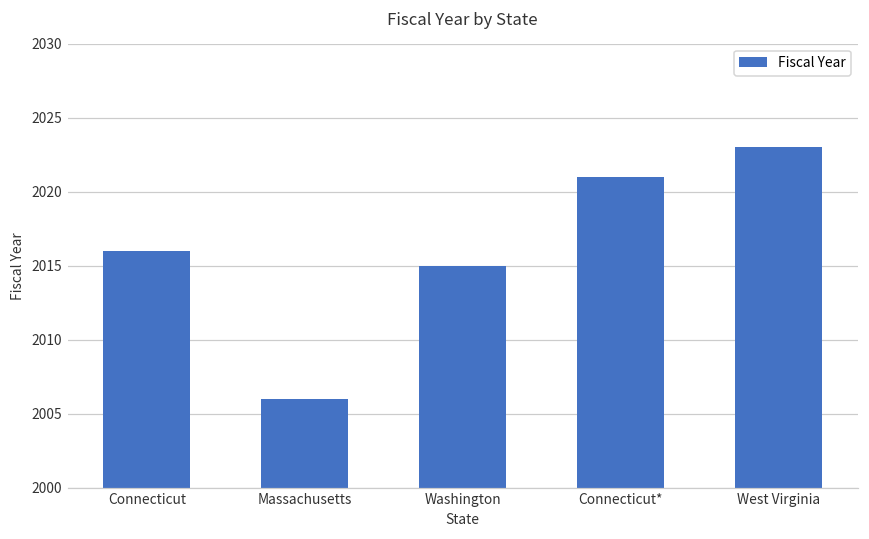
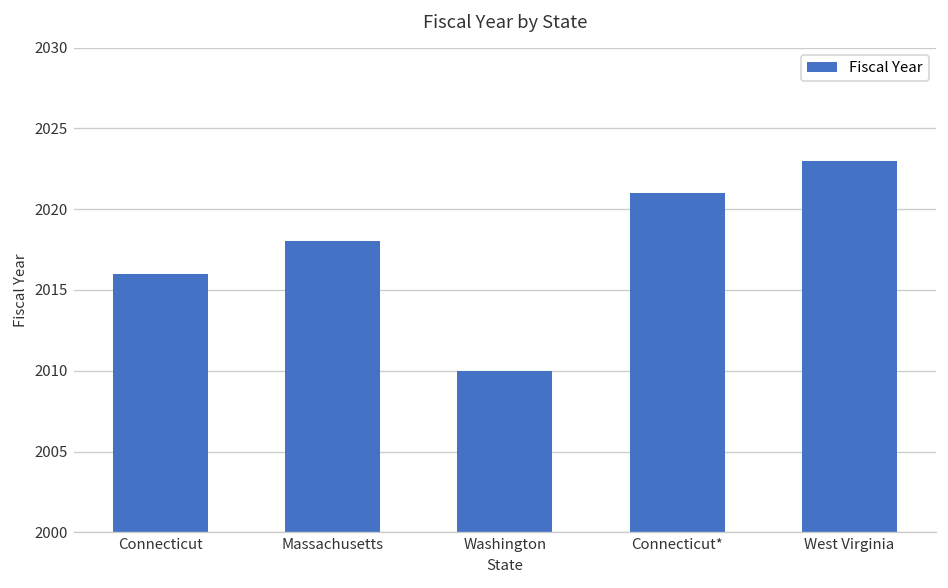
Massachusetts: 2006 -> 2018
Washington: 2015 -> 2010
